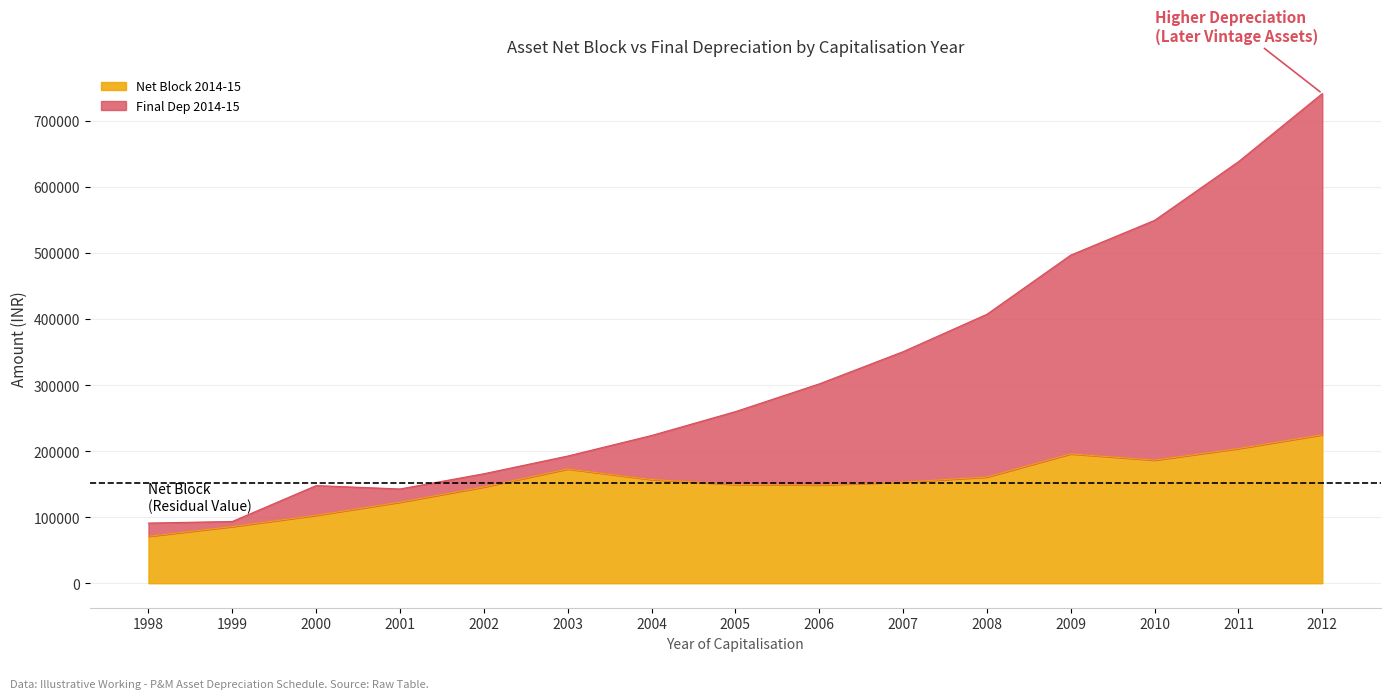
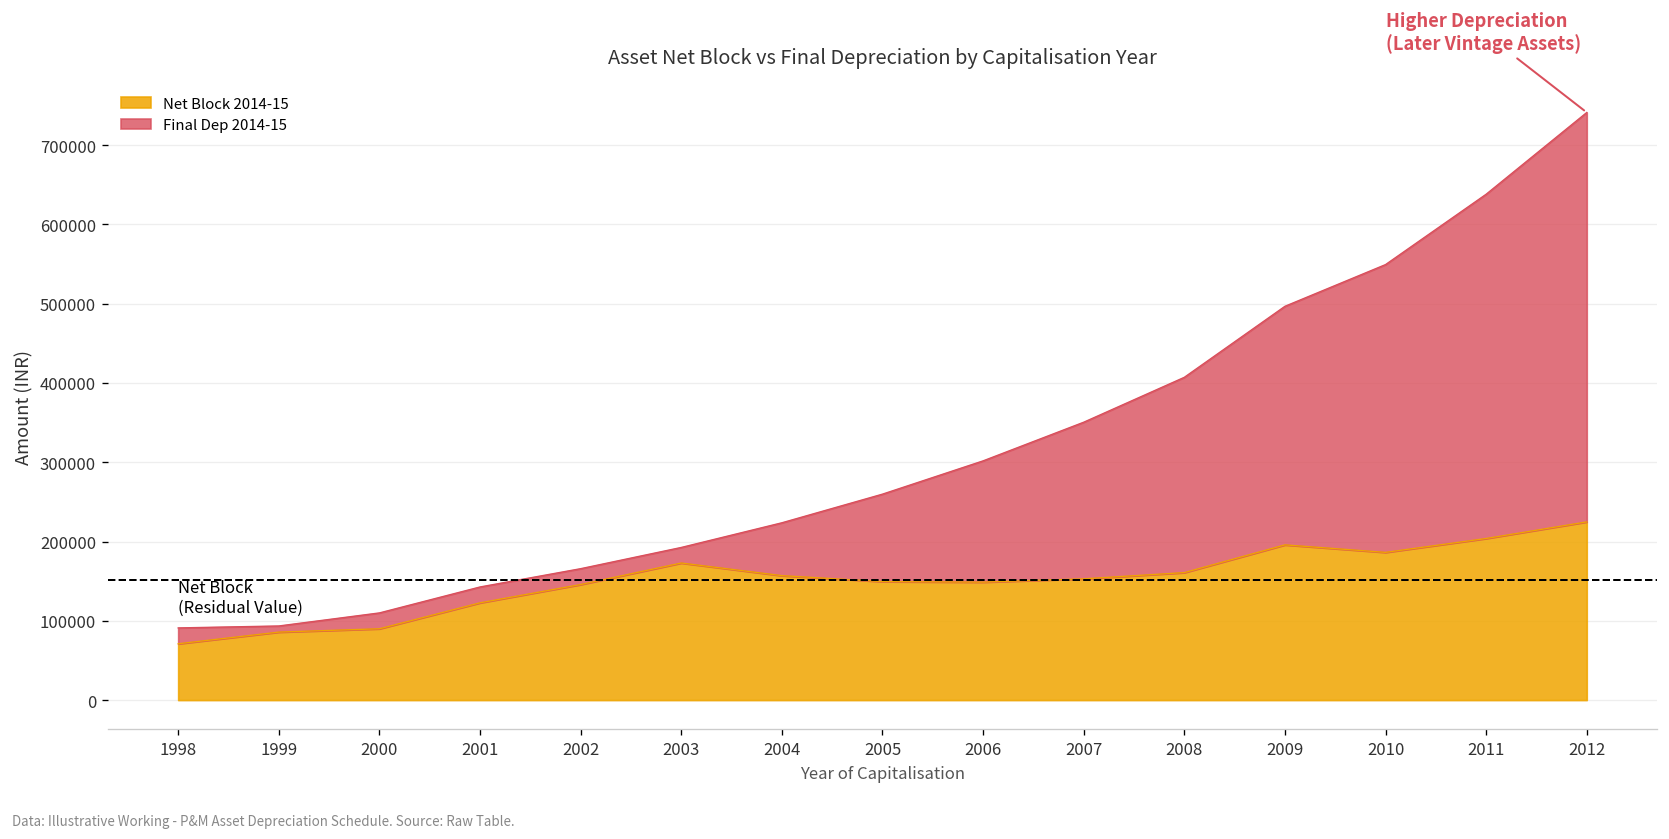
Net Block 2014-15, 2000: 100000 -> 90000
Final Dep 2014-15, 2000: 40000 -> 20000
